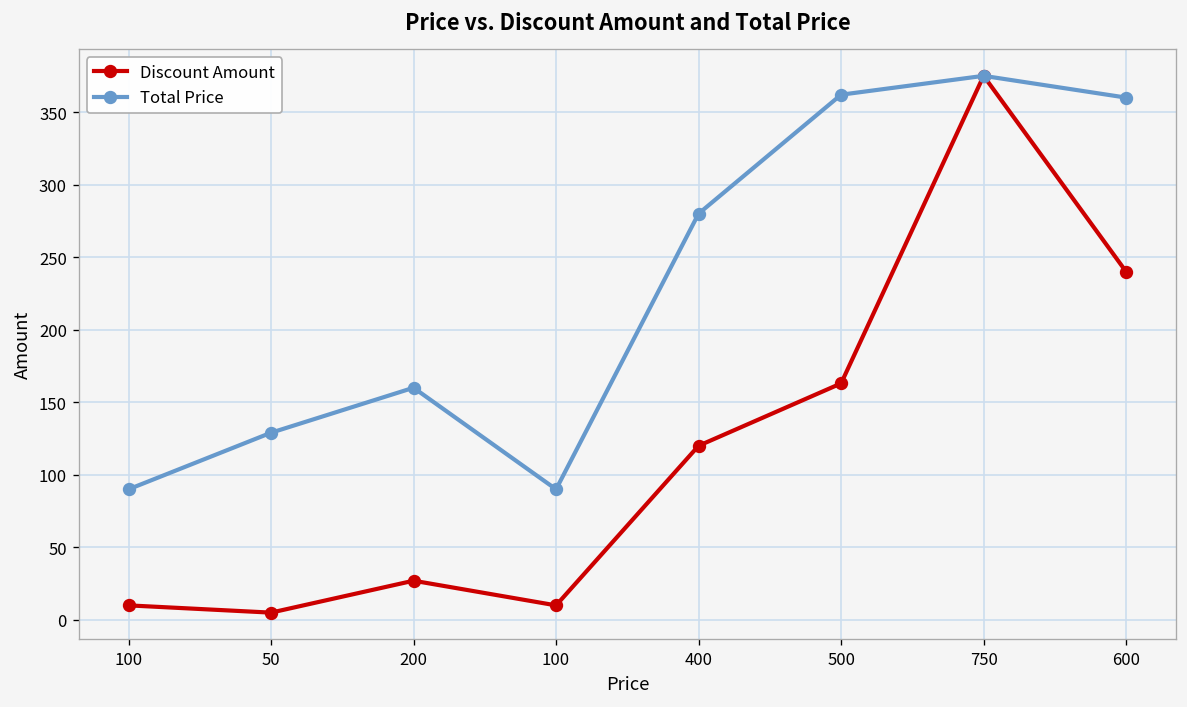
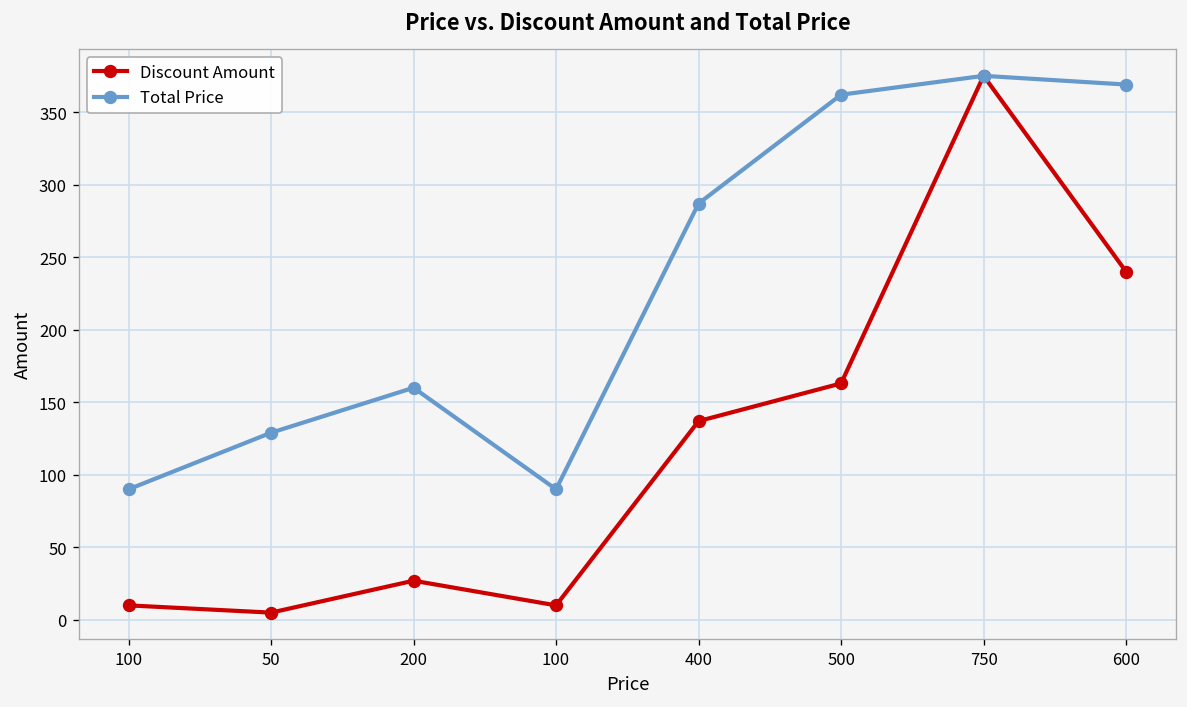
Discount Amount, 400: 120 -> 137
Total Price, 400: 280 -> 287
Total Price, 600: 360 -> 369
